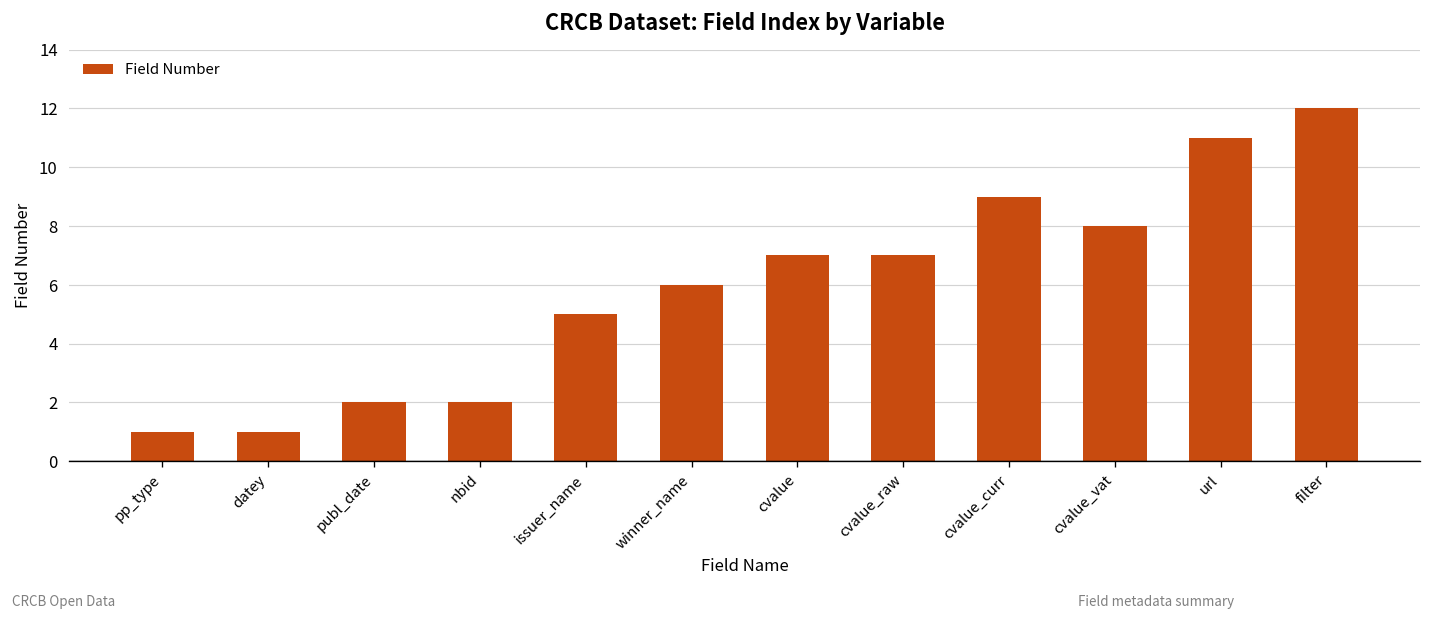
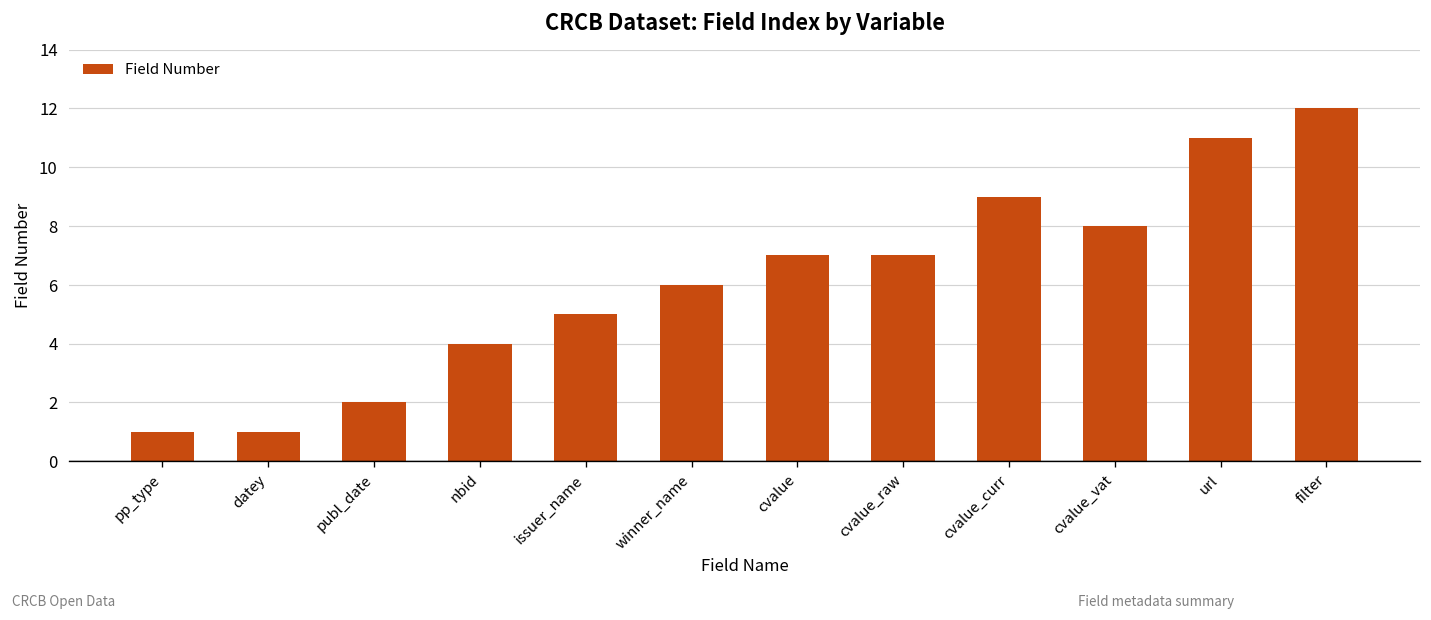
nbid: 2 -> 4
